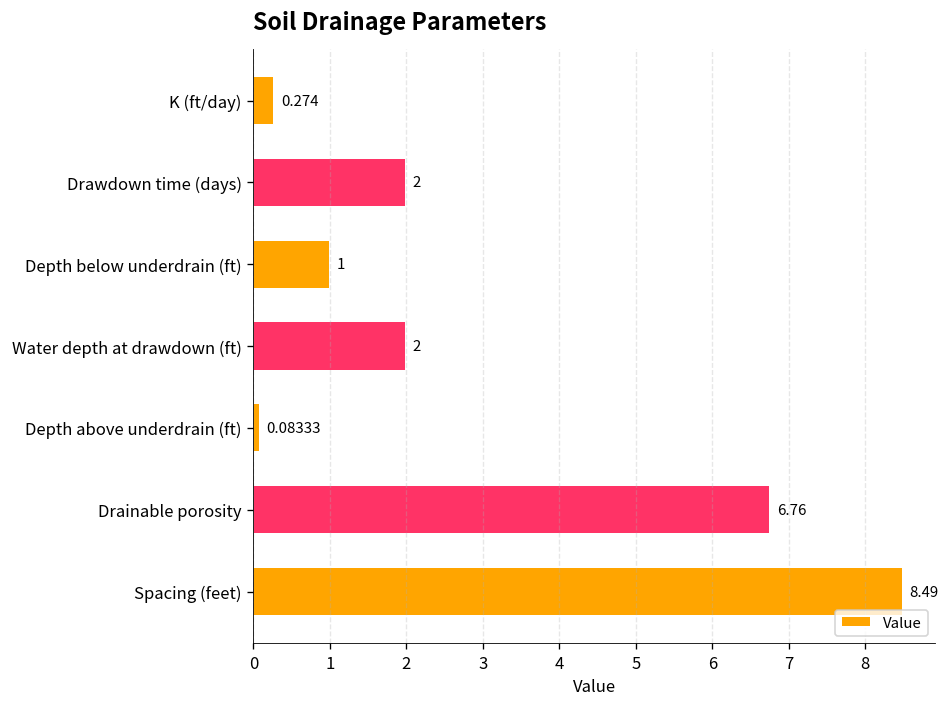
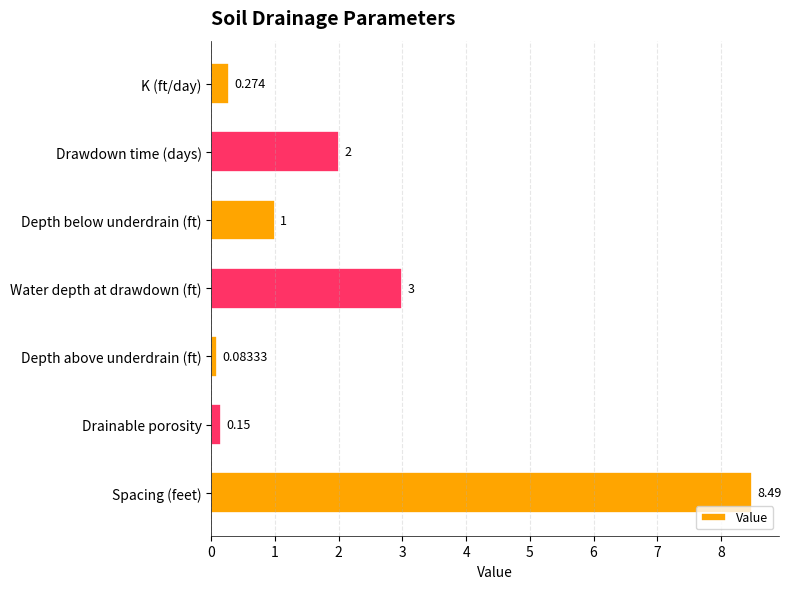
Water depth at drawdown (ft): 2 -> 3
Drainable porosity: 6.76 -> 0.15
